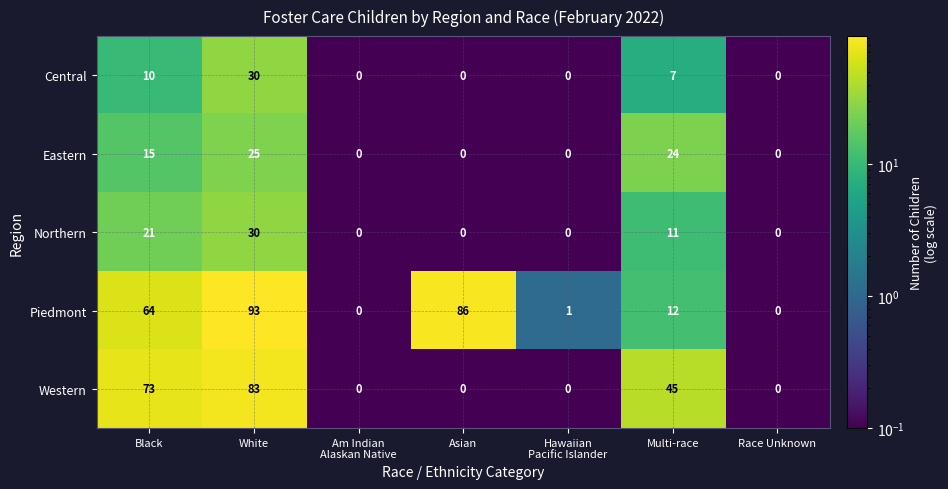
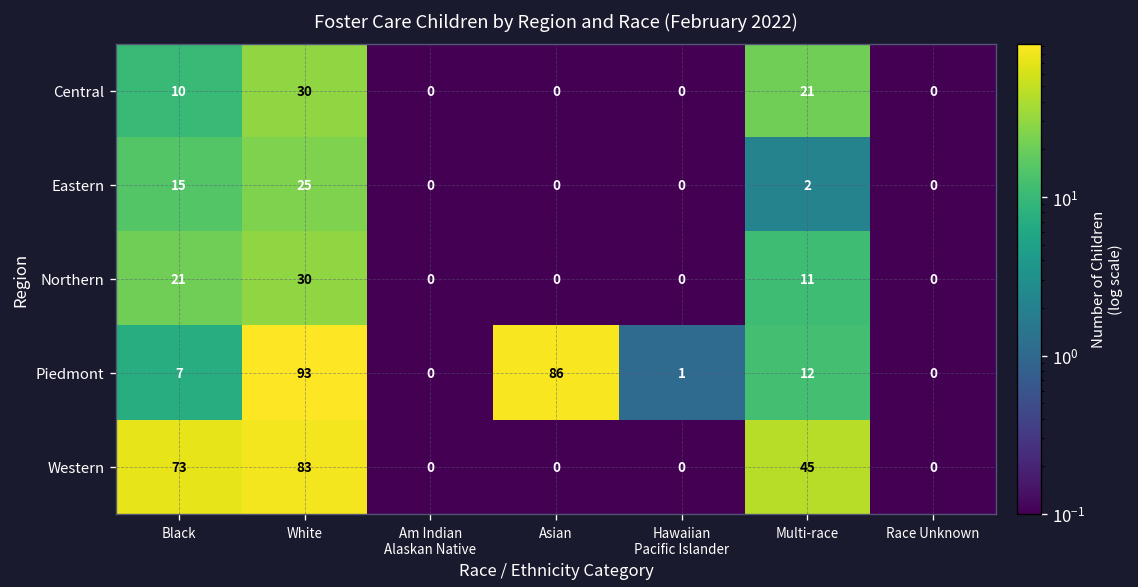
Central, Multi-race: 7 -> 21
Eastern, Multi-race: 24 -> 2
Piedmont, Black: 64 -> 7
